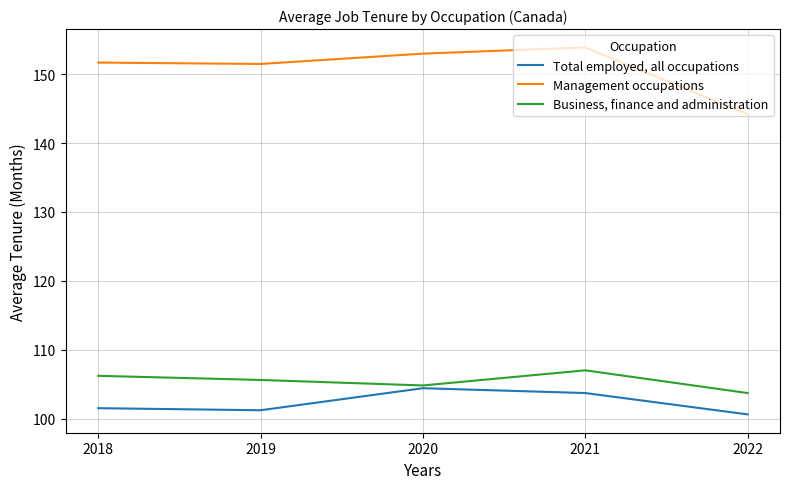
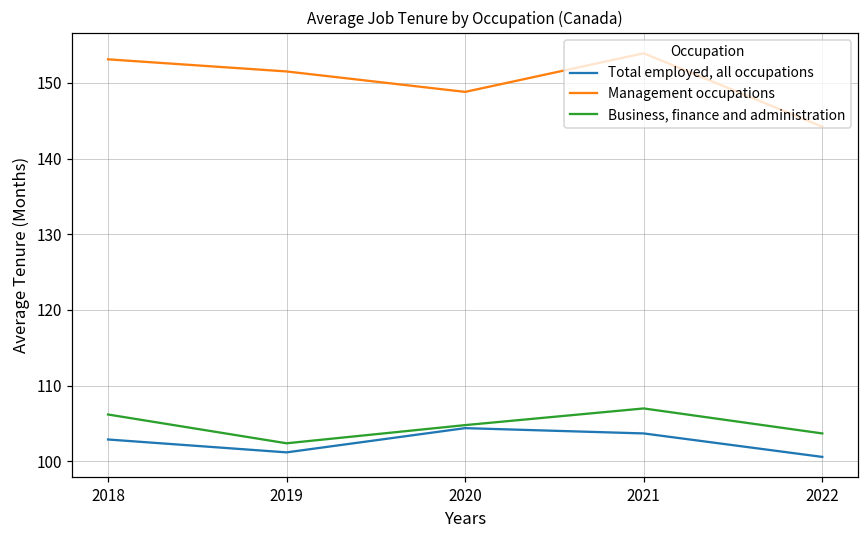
Total employed, all occupations, 2018: 102 -> 103
Management occupations, 2018: 152 -> 153
Business, finance and administration, 2019: 106 -> 102
Management occupations, 2020: 153 -> 149
